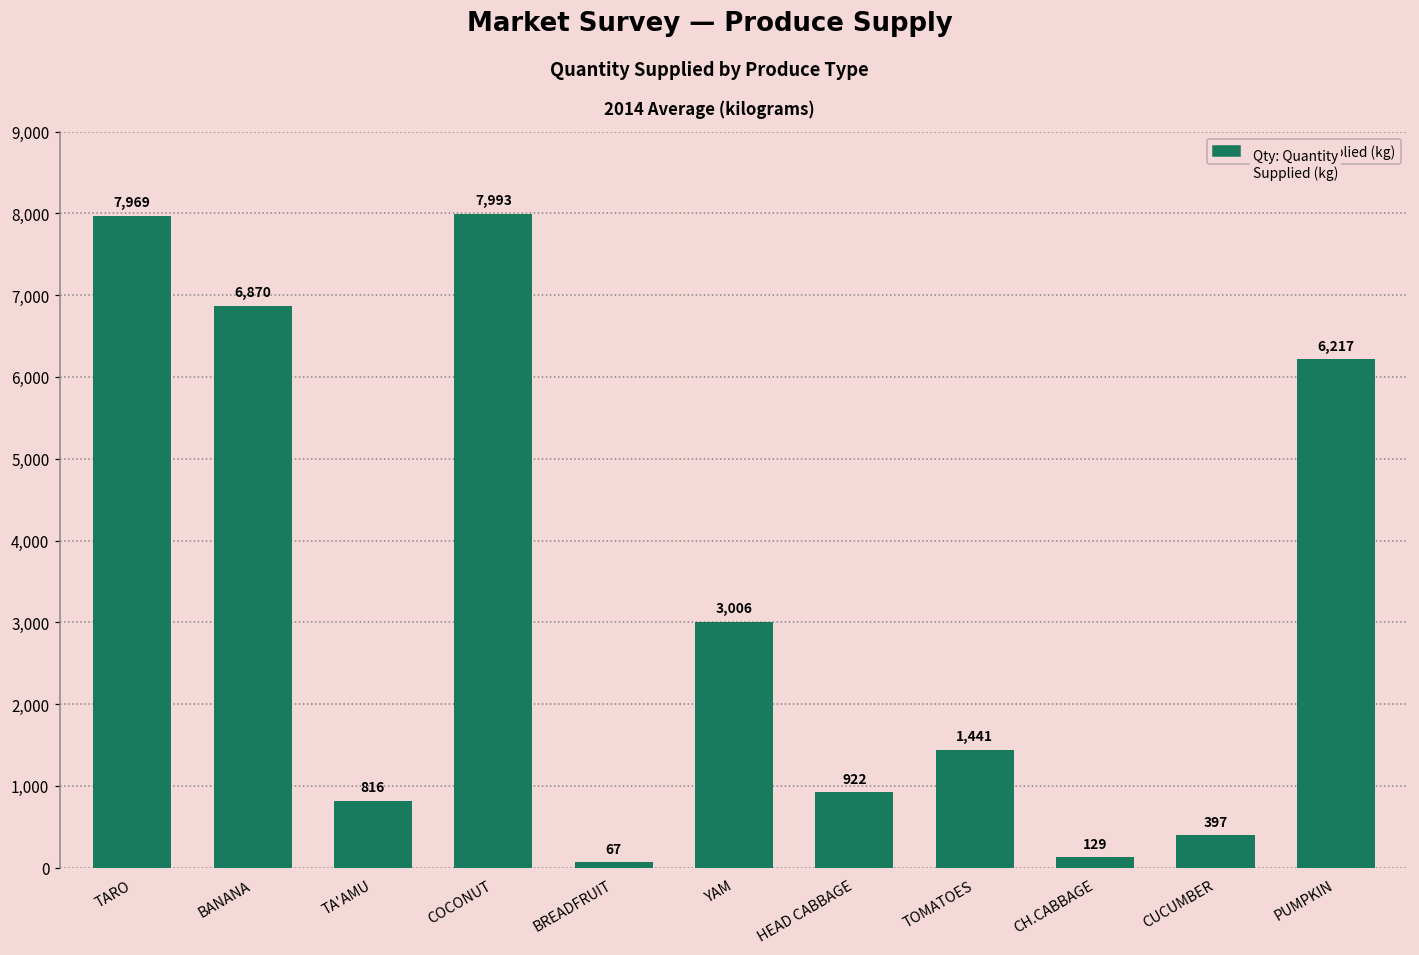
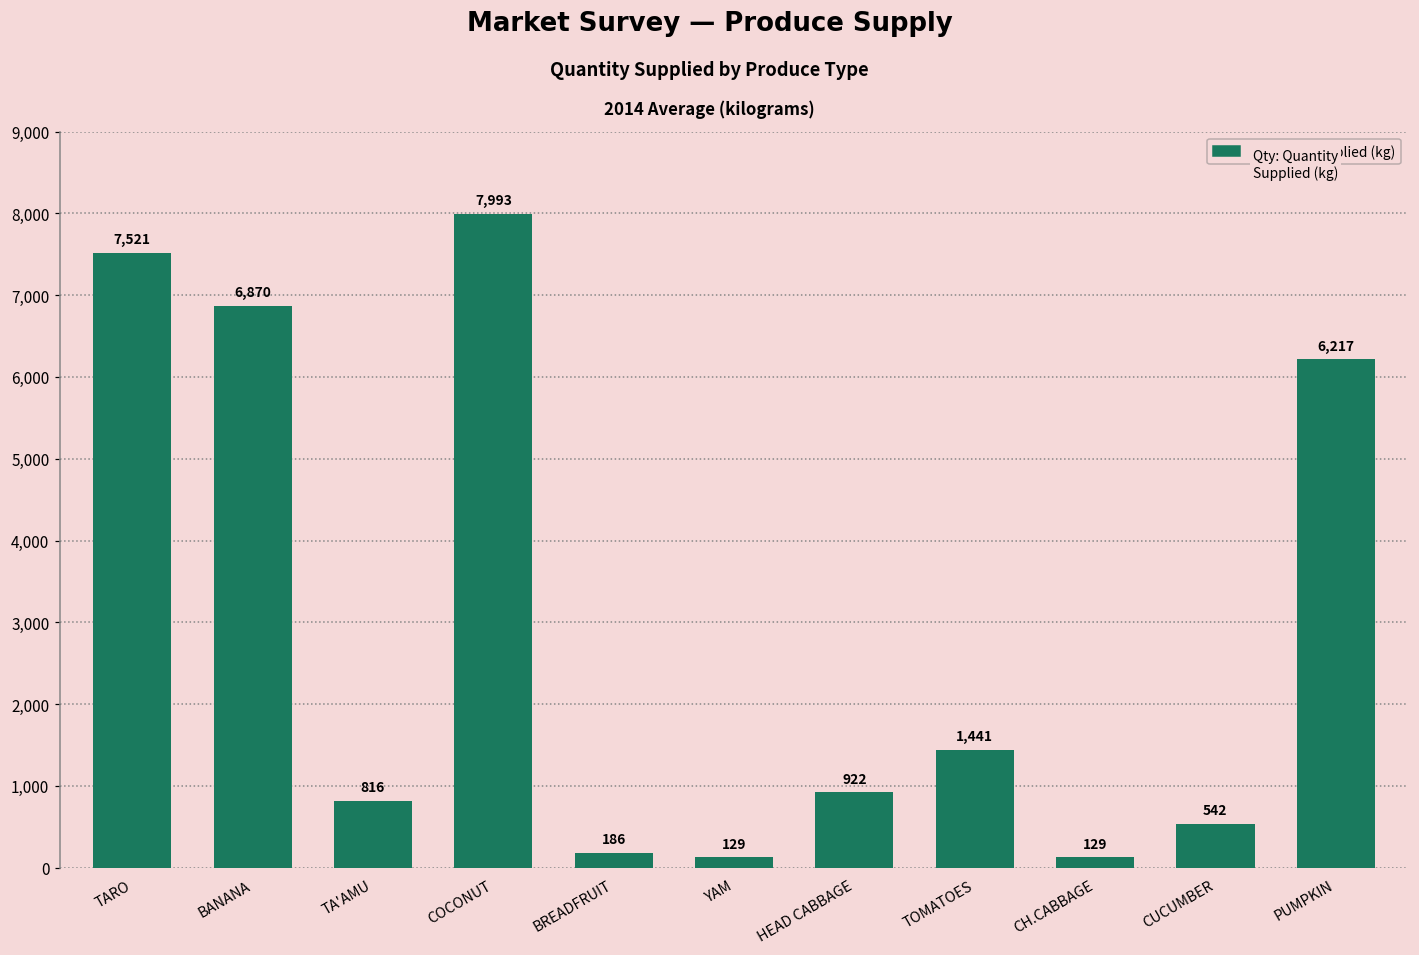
TARO: 7,969 -> 7,521
BREADFRUIT: 67 -> 186
YAM: 3,006 -> 129
CUCUMBER: 397 -> 542
